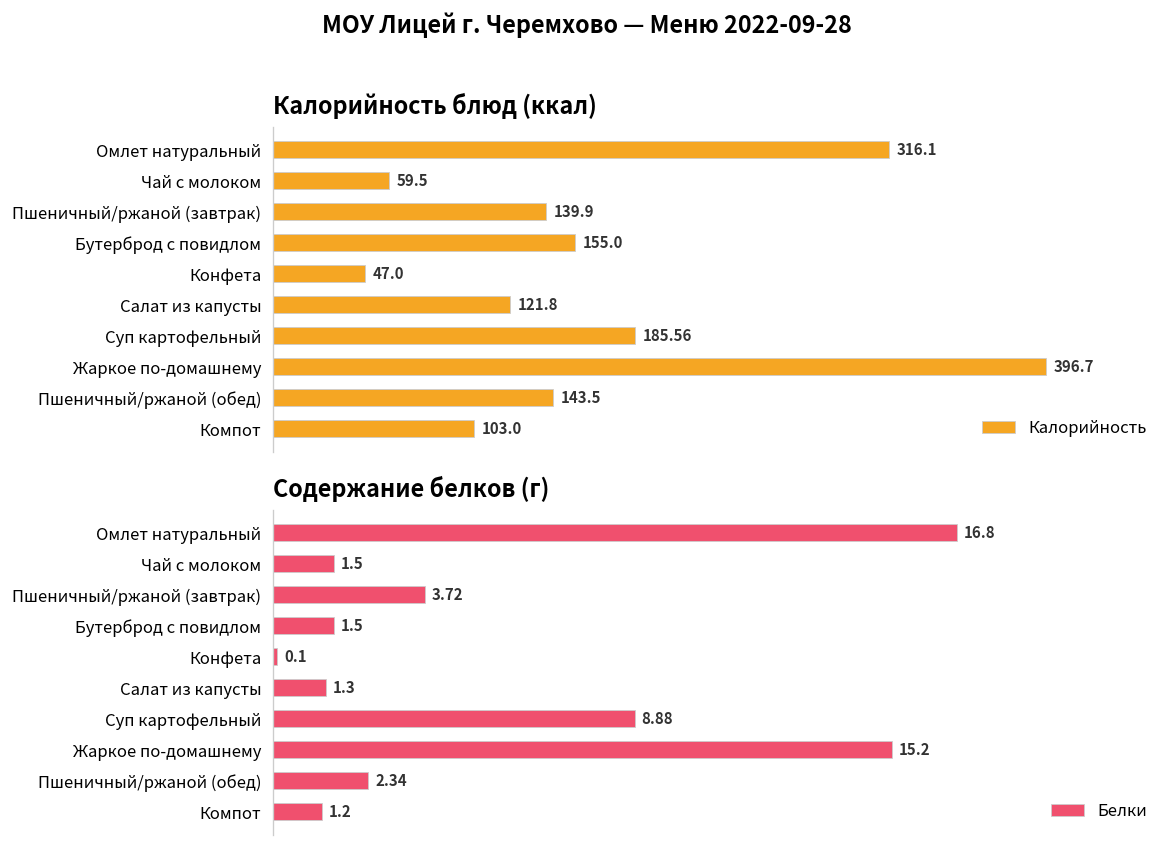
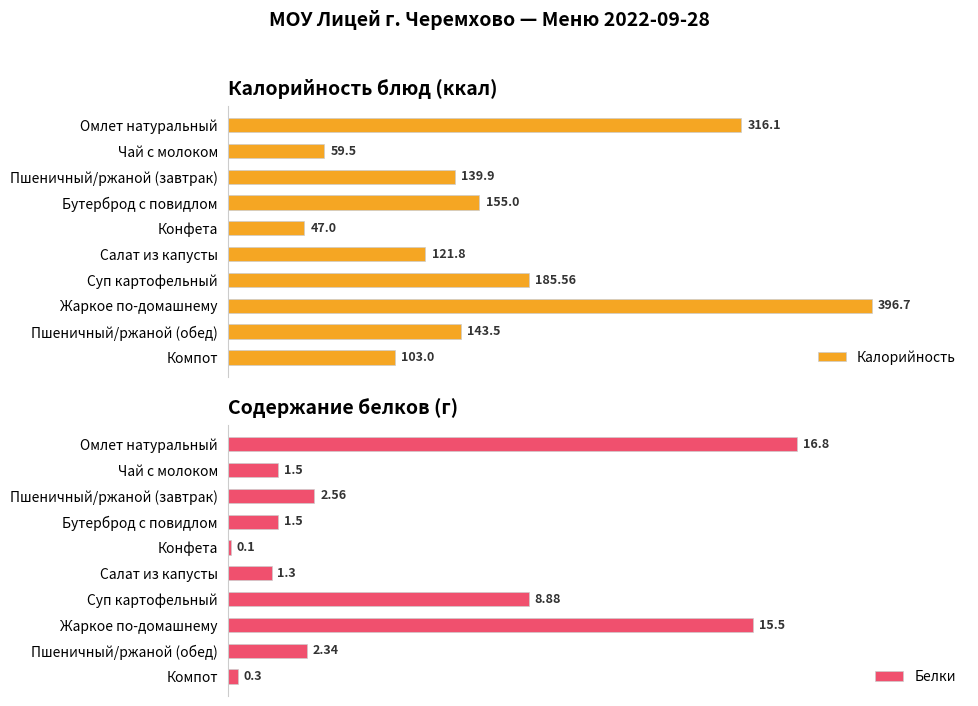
Содержание белков (г), Пшеничный/ржаной (завтрак): 3.72 -> 2.56
Содержание белков (г), Жаркое по-домашнему: 15.2 -> 15.5
Содержание белков (г), Компот: 1.2 -> 0.3
